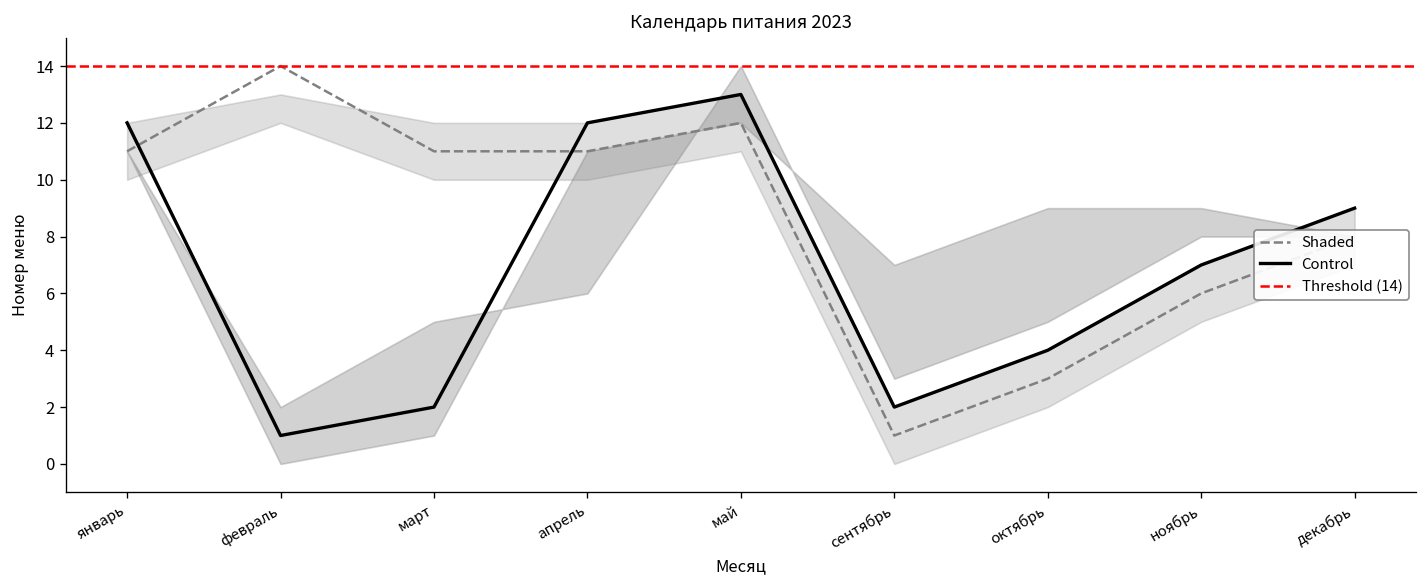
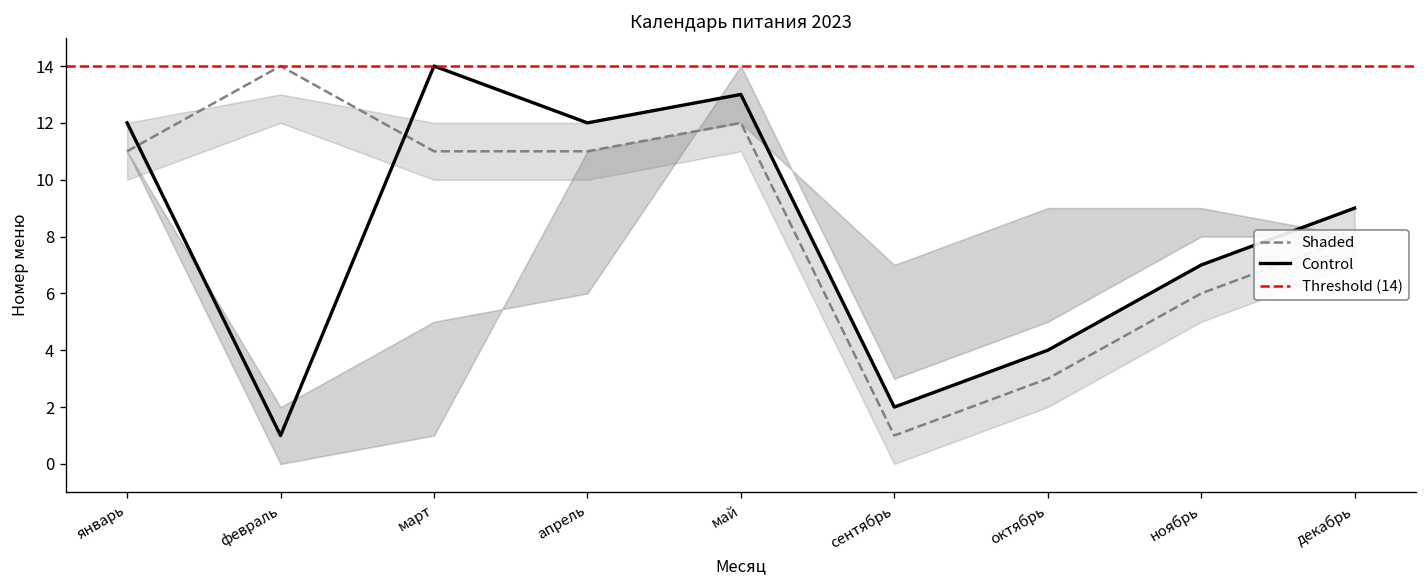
Control, март: 2 -> 14
